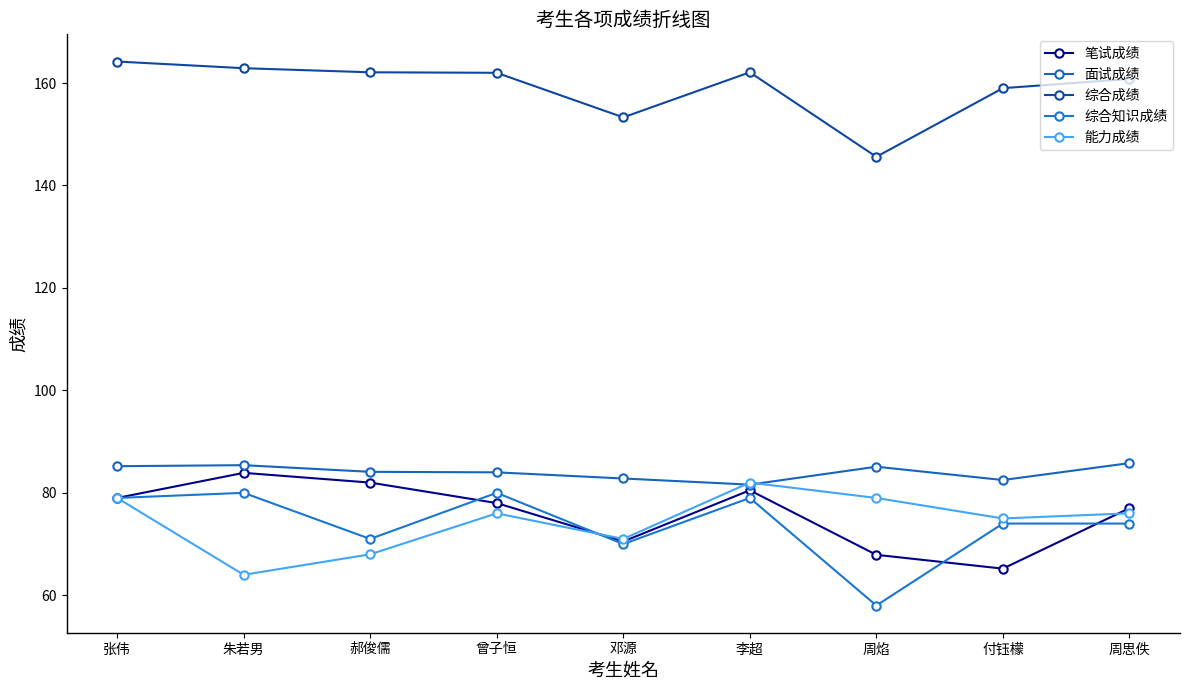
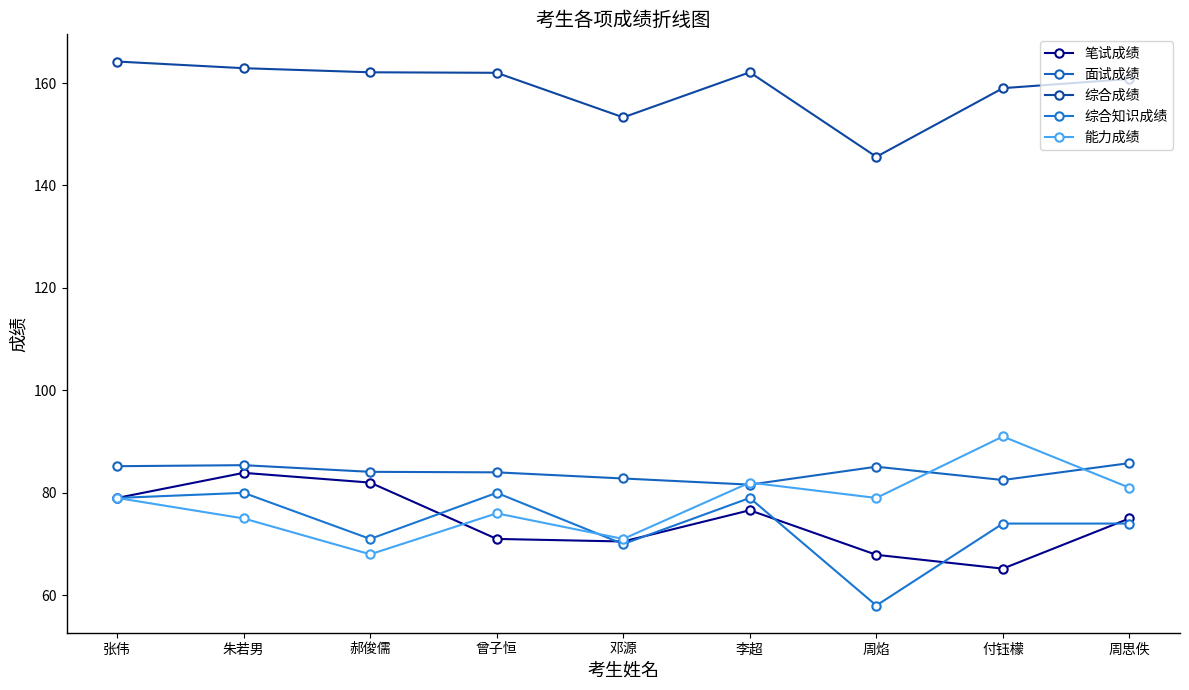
能力成绩, 朱若男: 64 -> 75
笔试成绩, 曾子恒: 78 -> 71
笔试成绩, 李超: 81 -> 77
能力成绩, 付钰檬: 75 -> 91
笔试成绩, 周思佚: 77 -> 75
能力成绩, 周思佚: 76 -> 81
